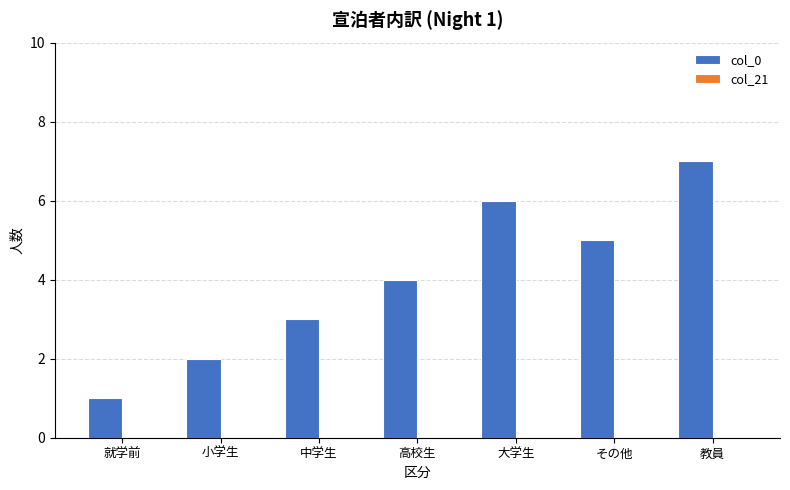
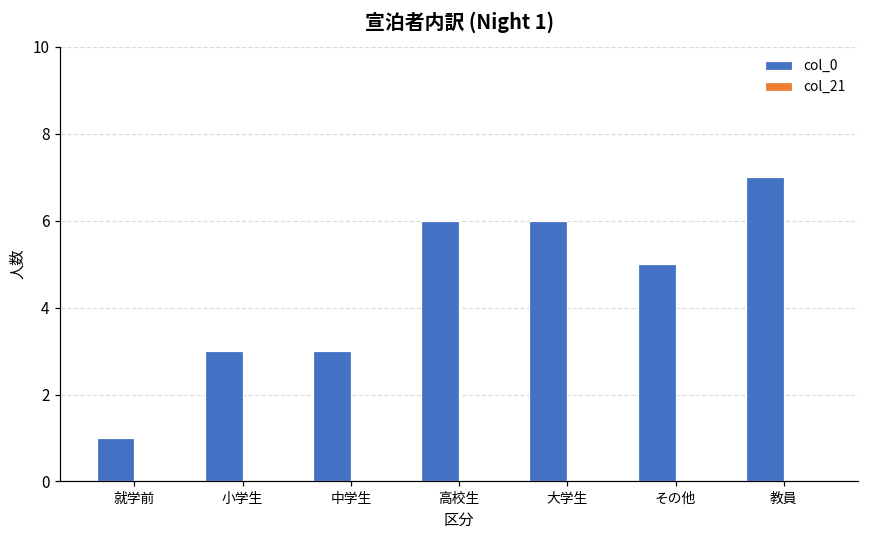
col_0, 小学生: 2 -> 3
col_0, 高校生: 4 -> 6
